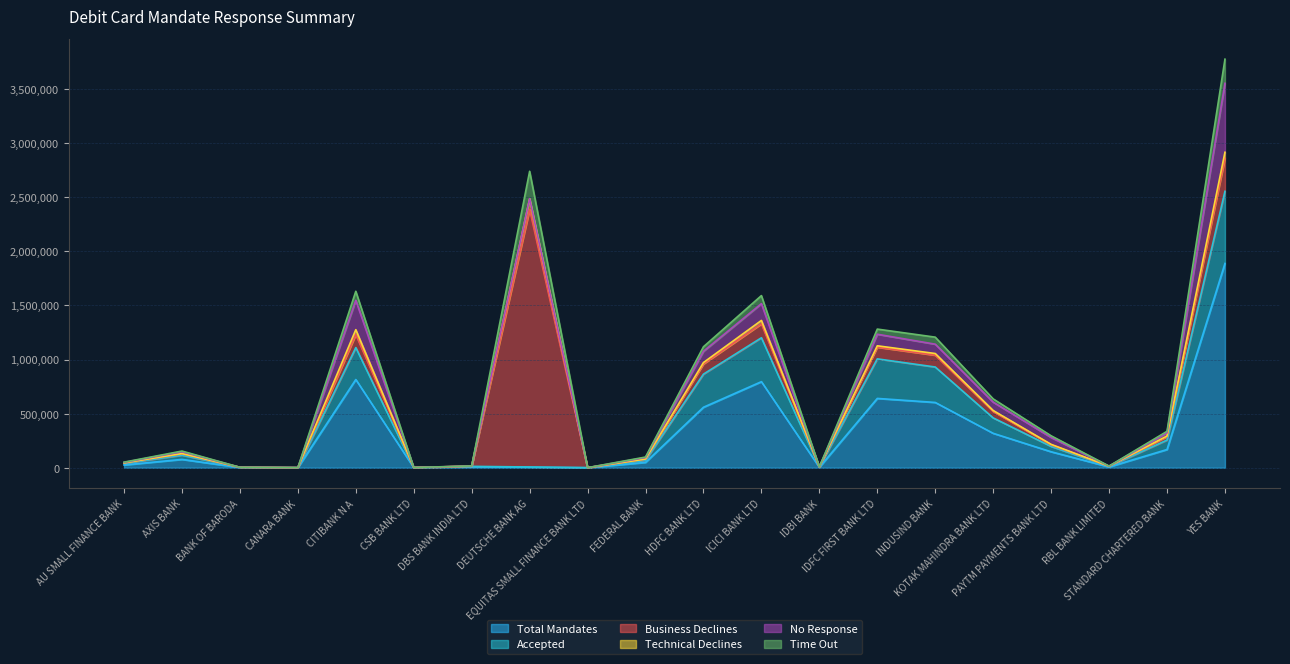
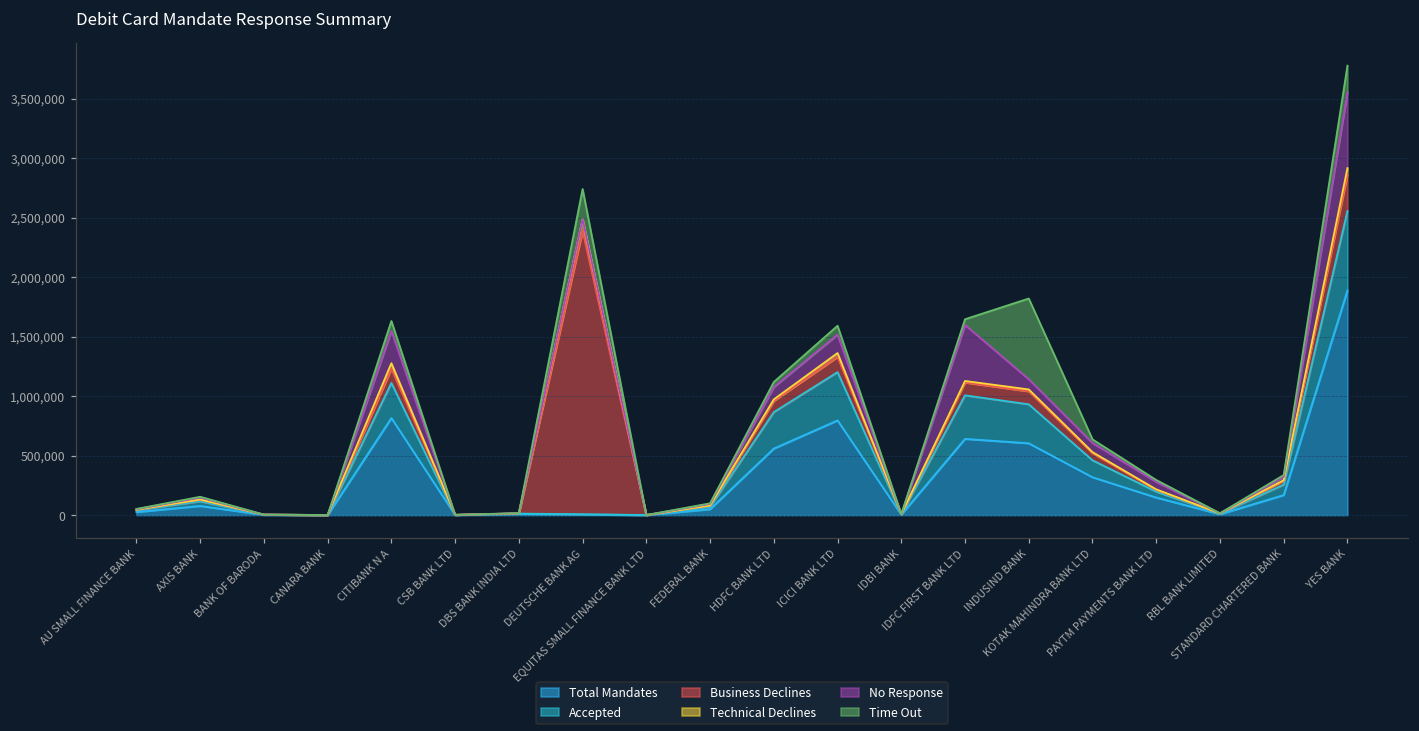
No Response, IDFC FIRST BANK LTD: 110,000 -> 470,000
Time Out, INDUSIND BANK: 70,000 -> 680,000
